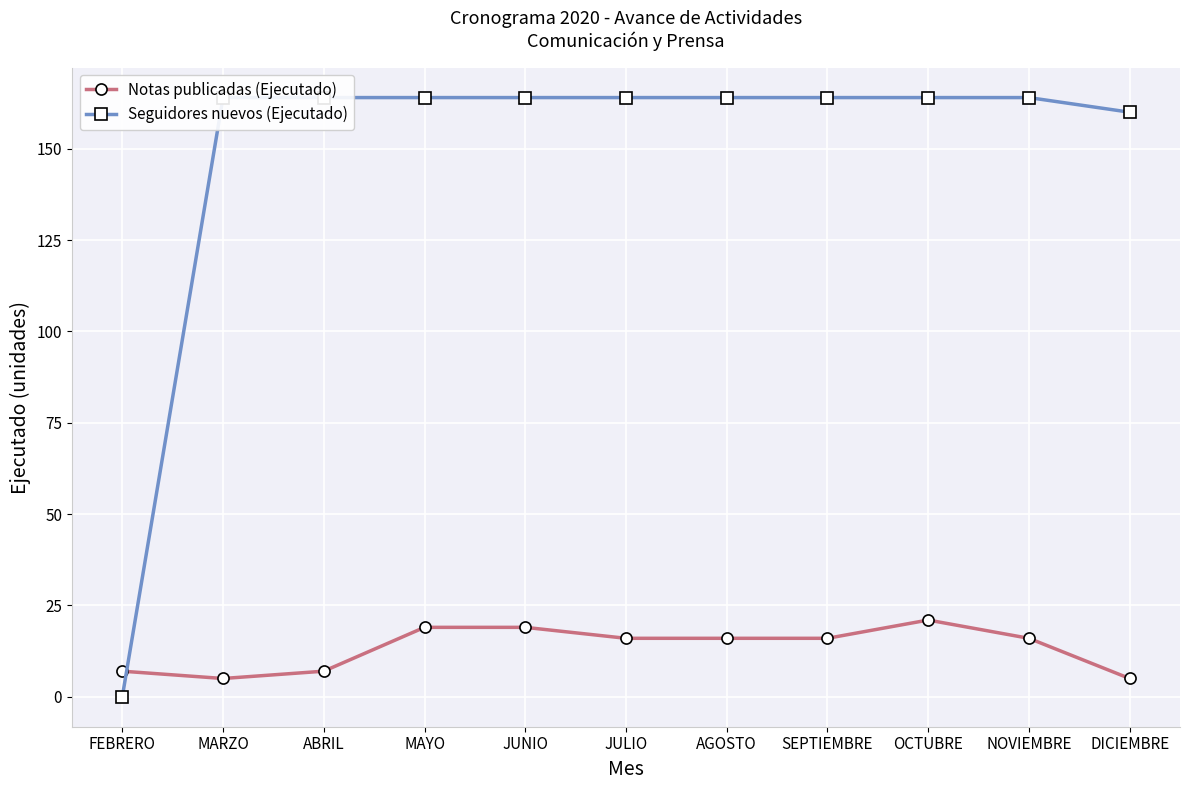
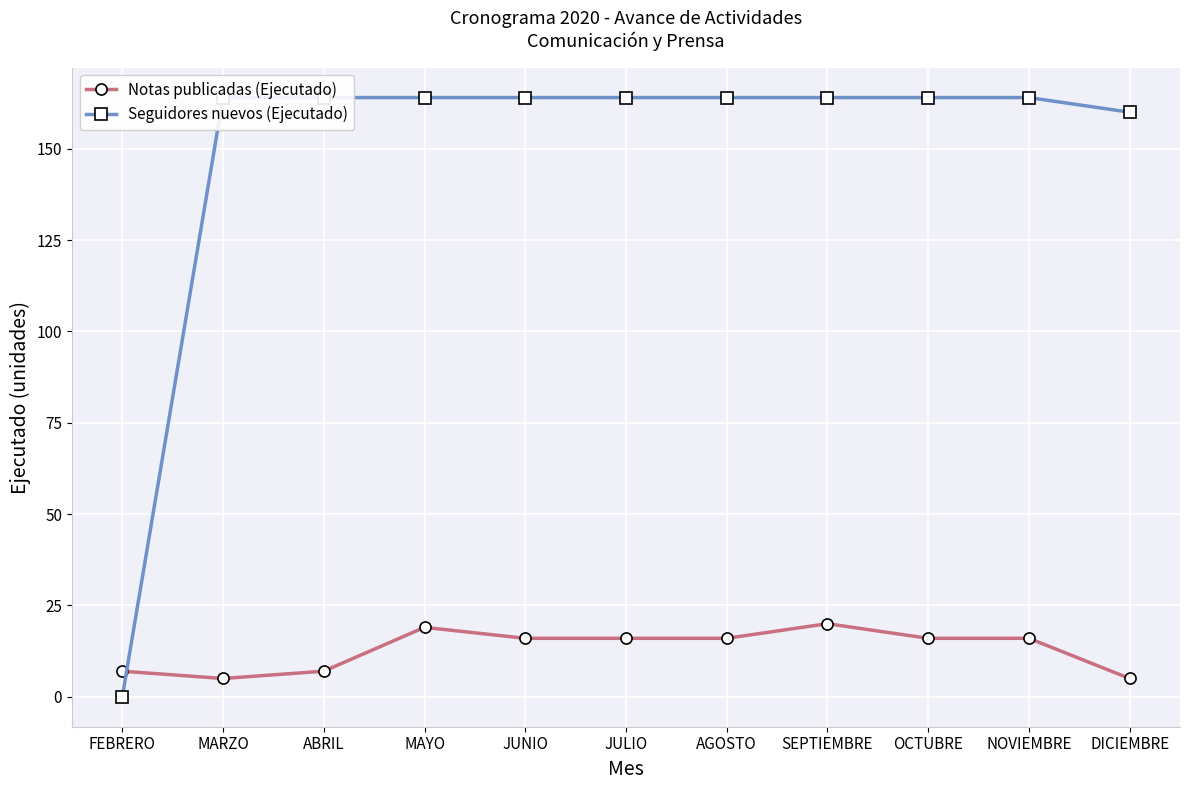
Notas publicadas (Ejecutado), JUNIO: 19 -> 16
Notas publicadas (Ejecutado), SEPTIEMBRE: 16 -> 20
Notas publicadas (Ejecutado), OCTUBRE: 21 -> 16
